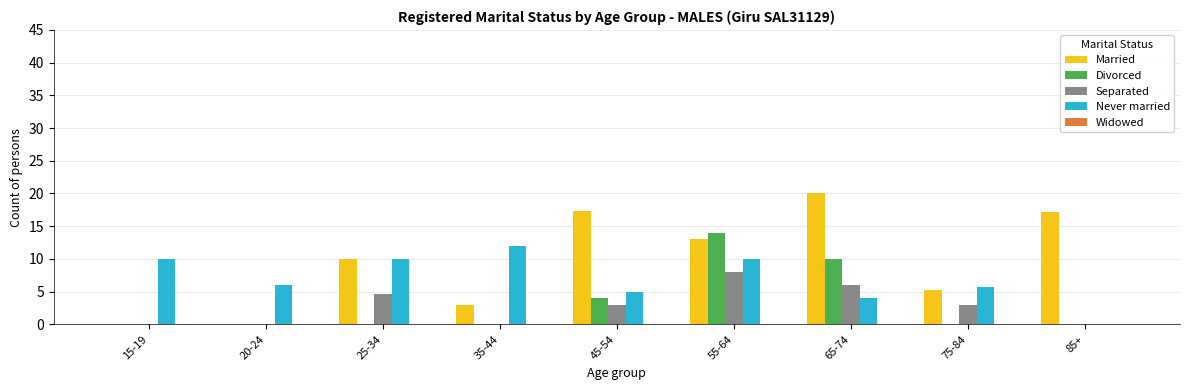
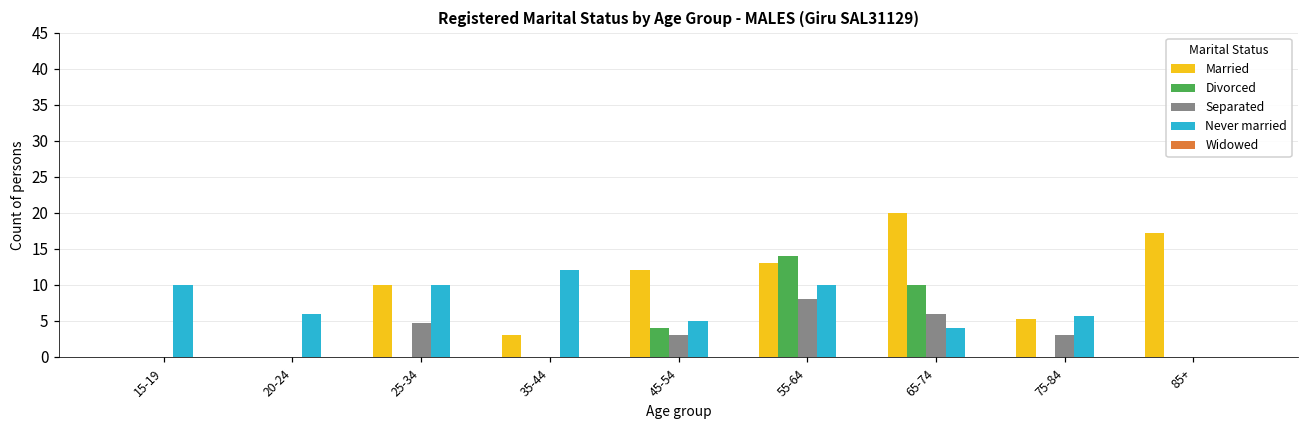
Married, 45-54: 17 -> 12
